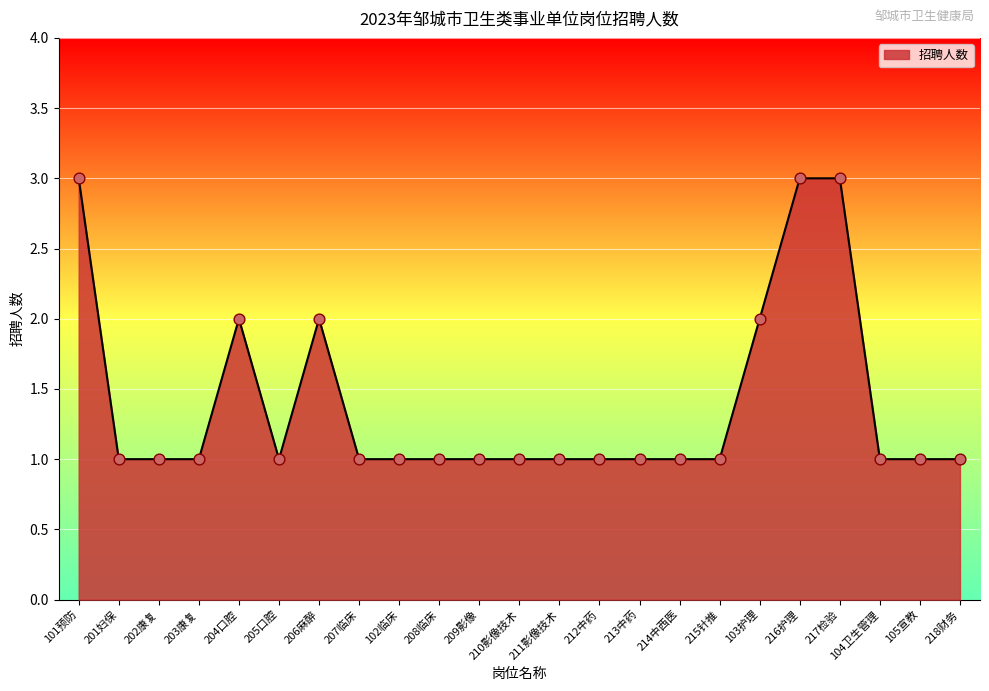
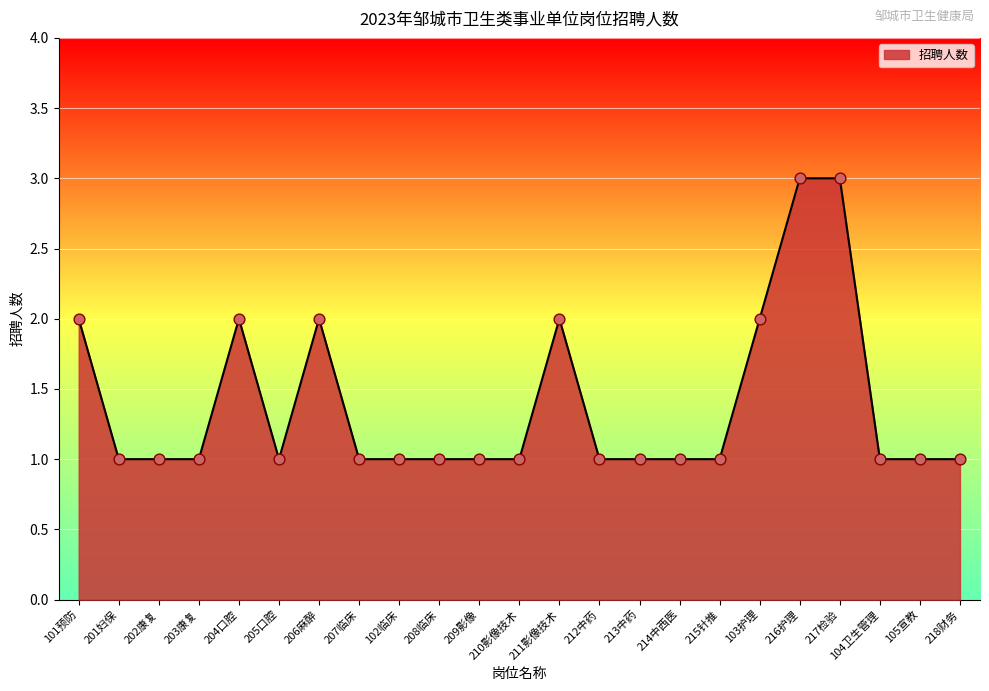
101预防: 3 -> 2
211影像技术: 1 -> 2
